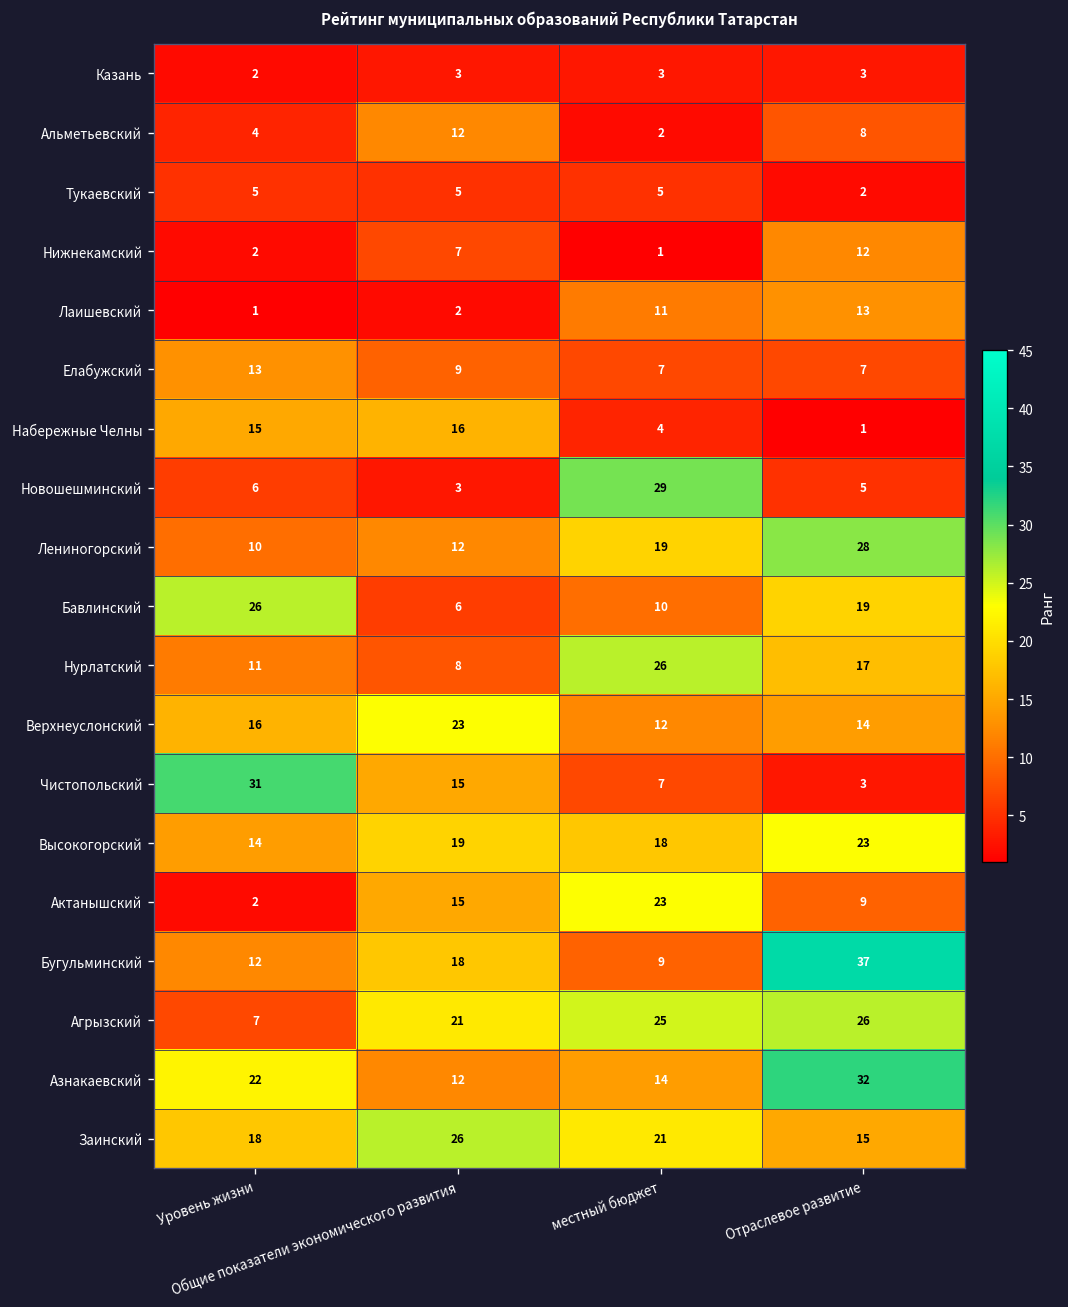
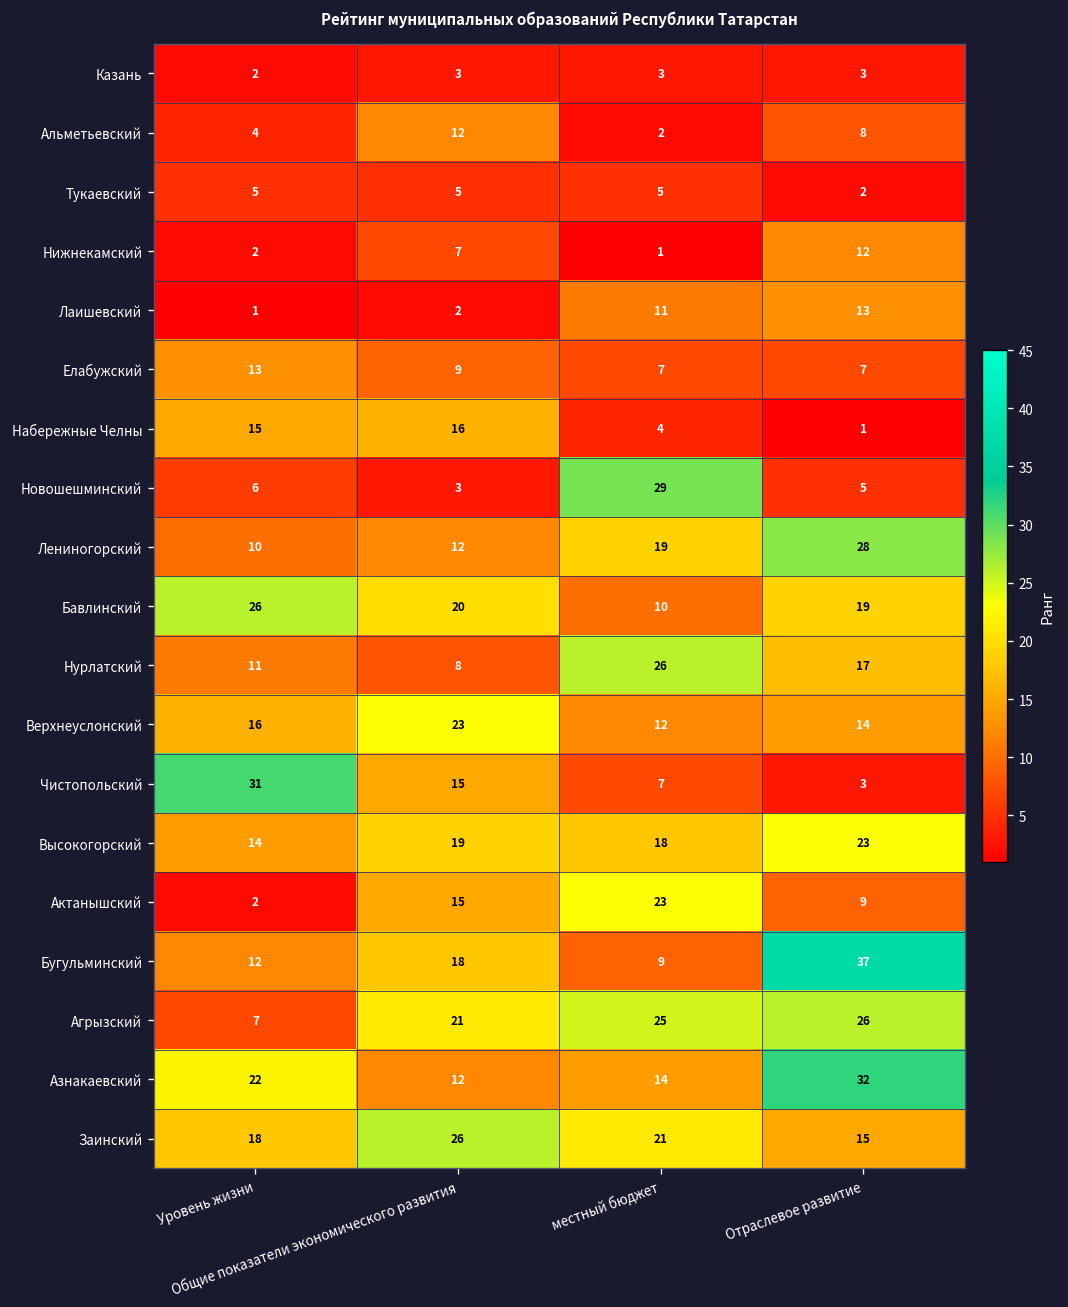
Бавлинский, Общие показатели экономического развития: 6 -> 20
